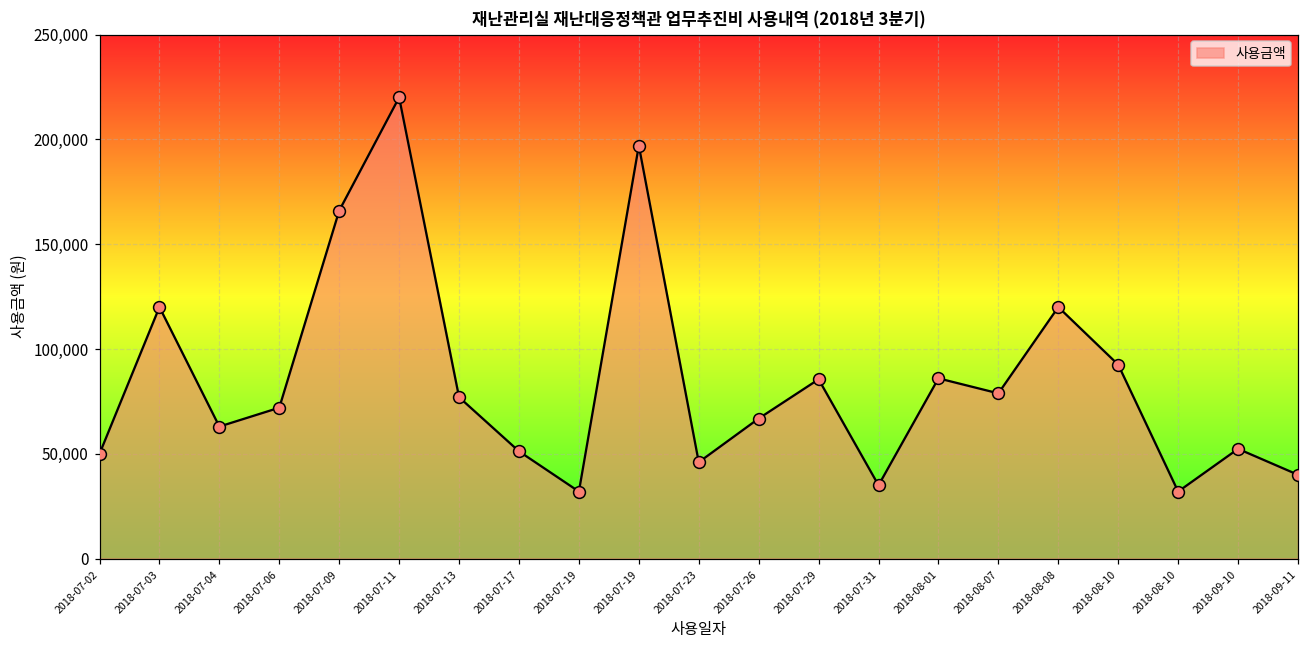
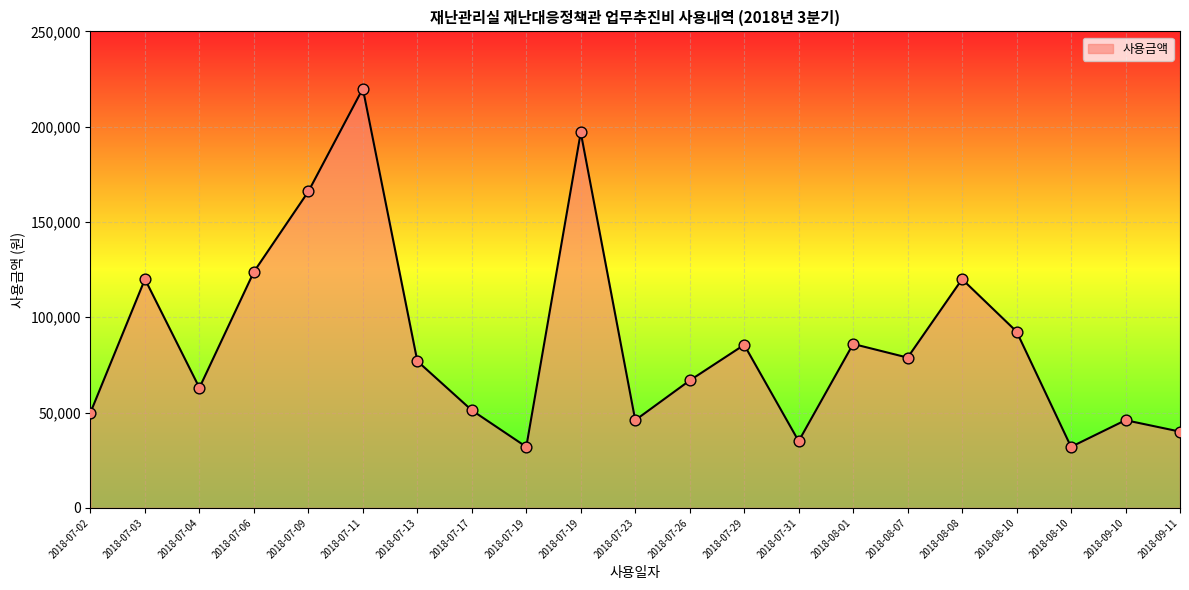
2018-07-06: 72,000 -> 124,000
2018-09-10: 52,000 -> 46,000
